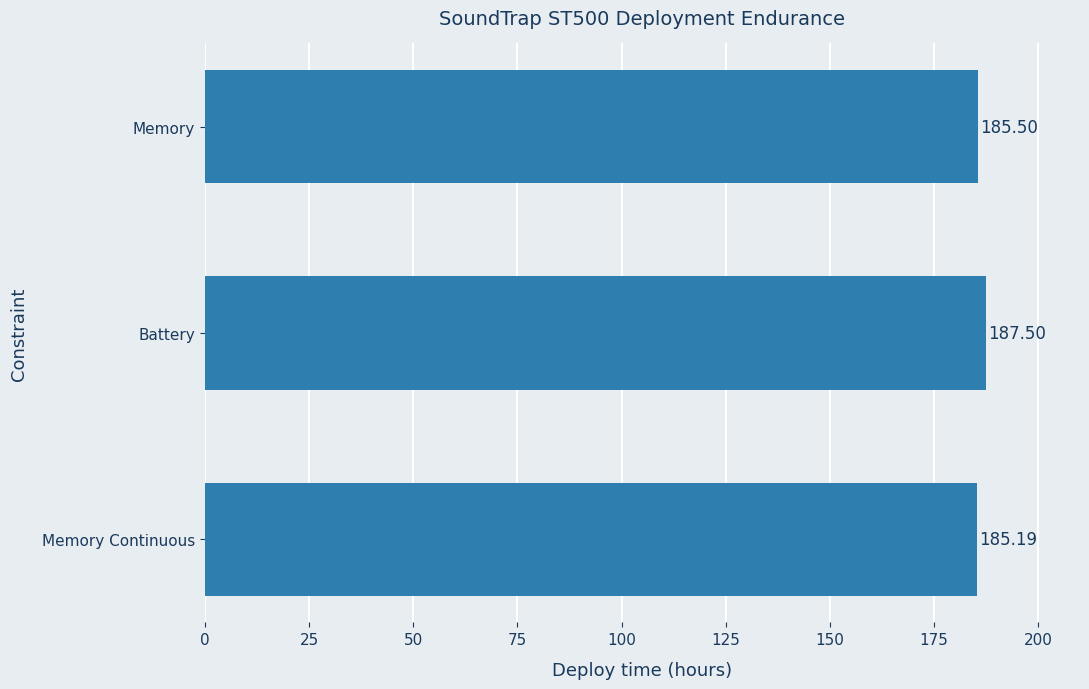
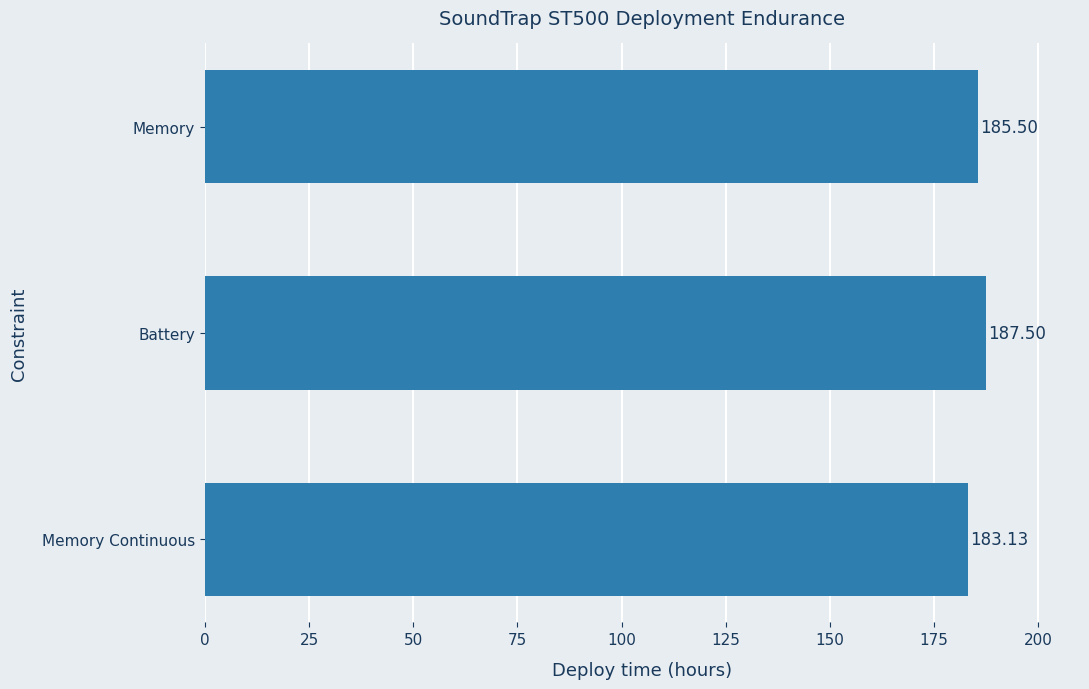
Memory Continuous: 185.19 -> 183.13
